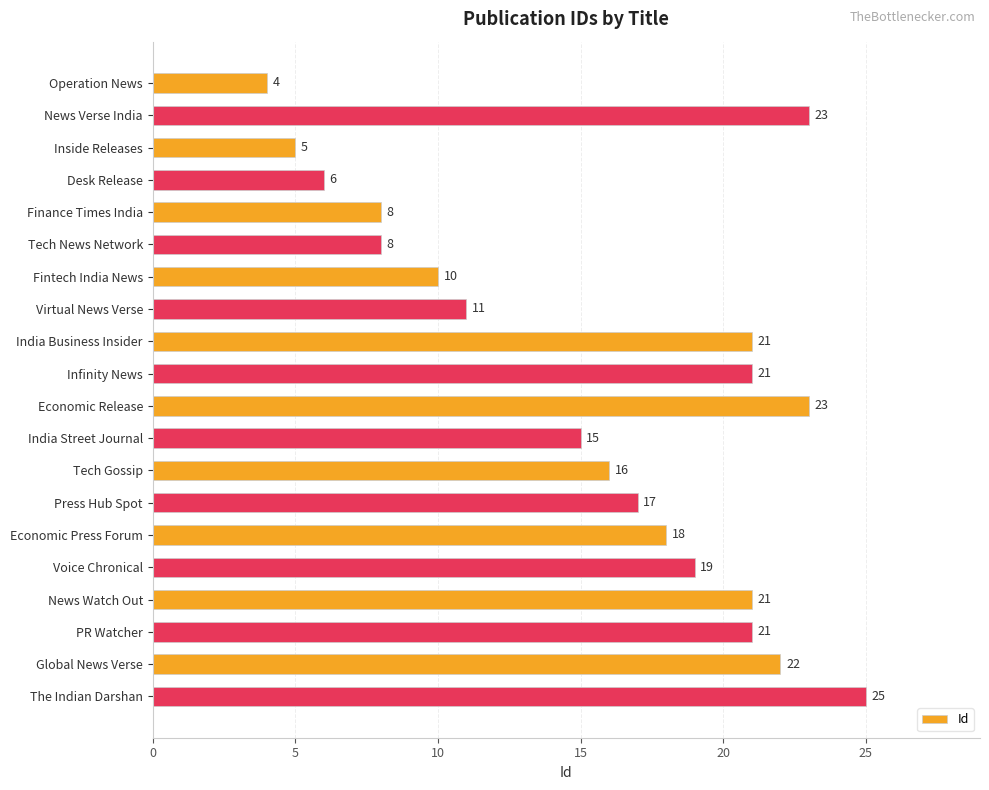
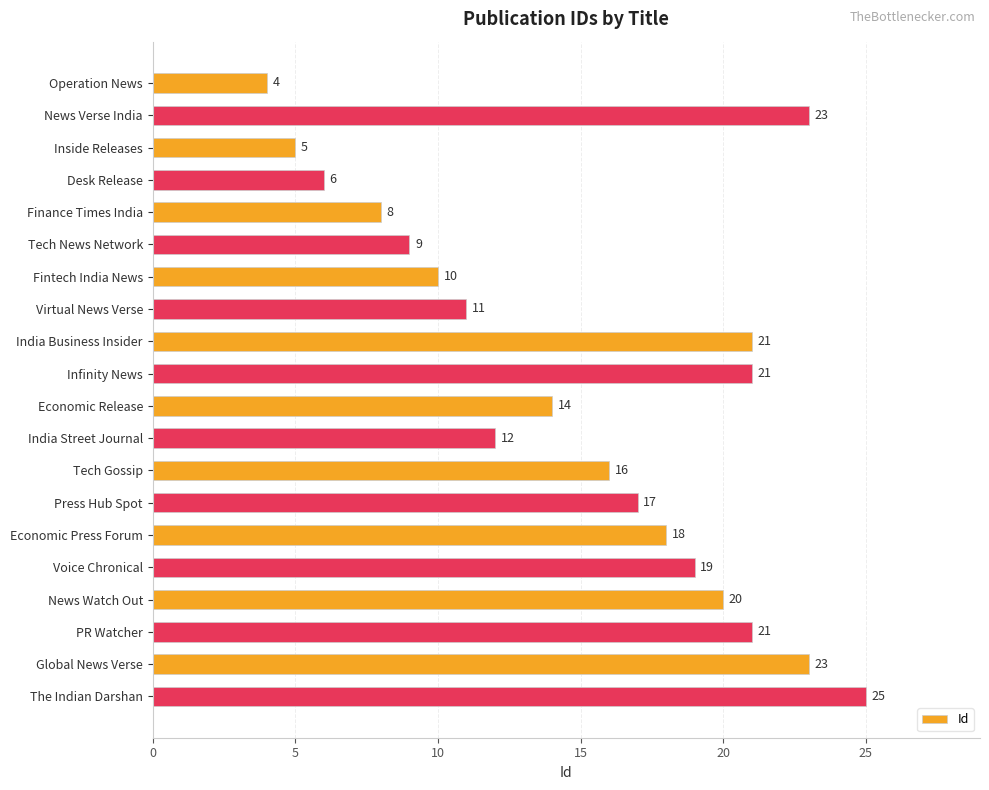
Tech News Network: 8 -> 9
Economic Release: 23 -> 14
India Street Journal: 15 -> 12
News Watch Out: 21 -> 20
Global News Verse: 22 -> 23
